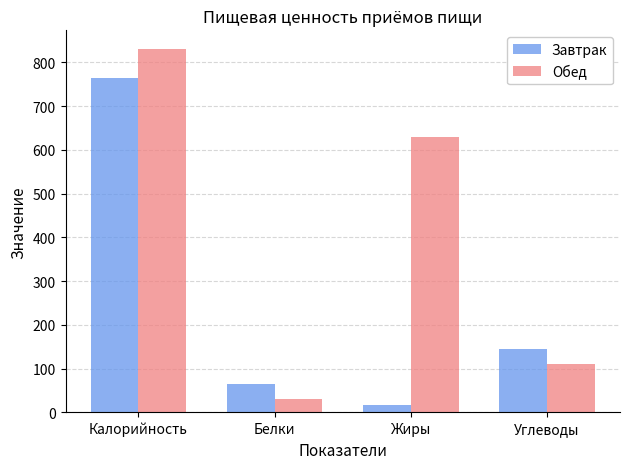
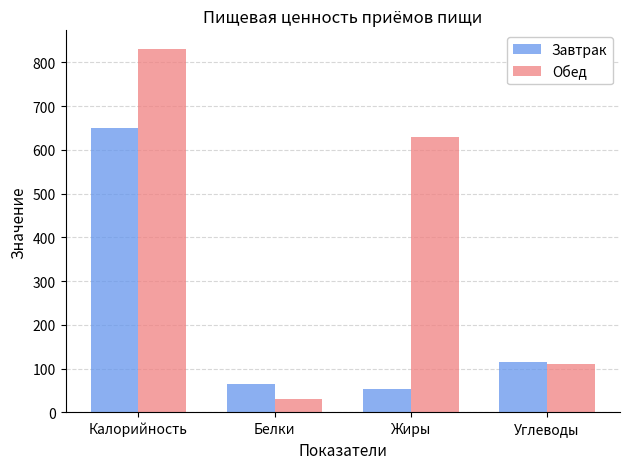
Завтрак, Калорийность: 760 -> 650
Завтрак, Жиры: 20 -> 50
Завтрак, Углеводы: 140 -> 110
